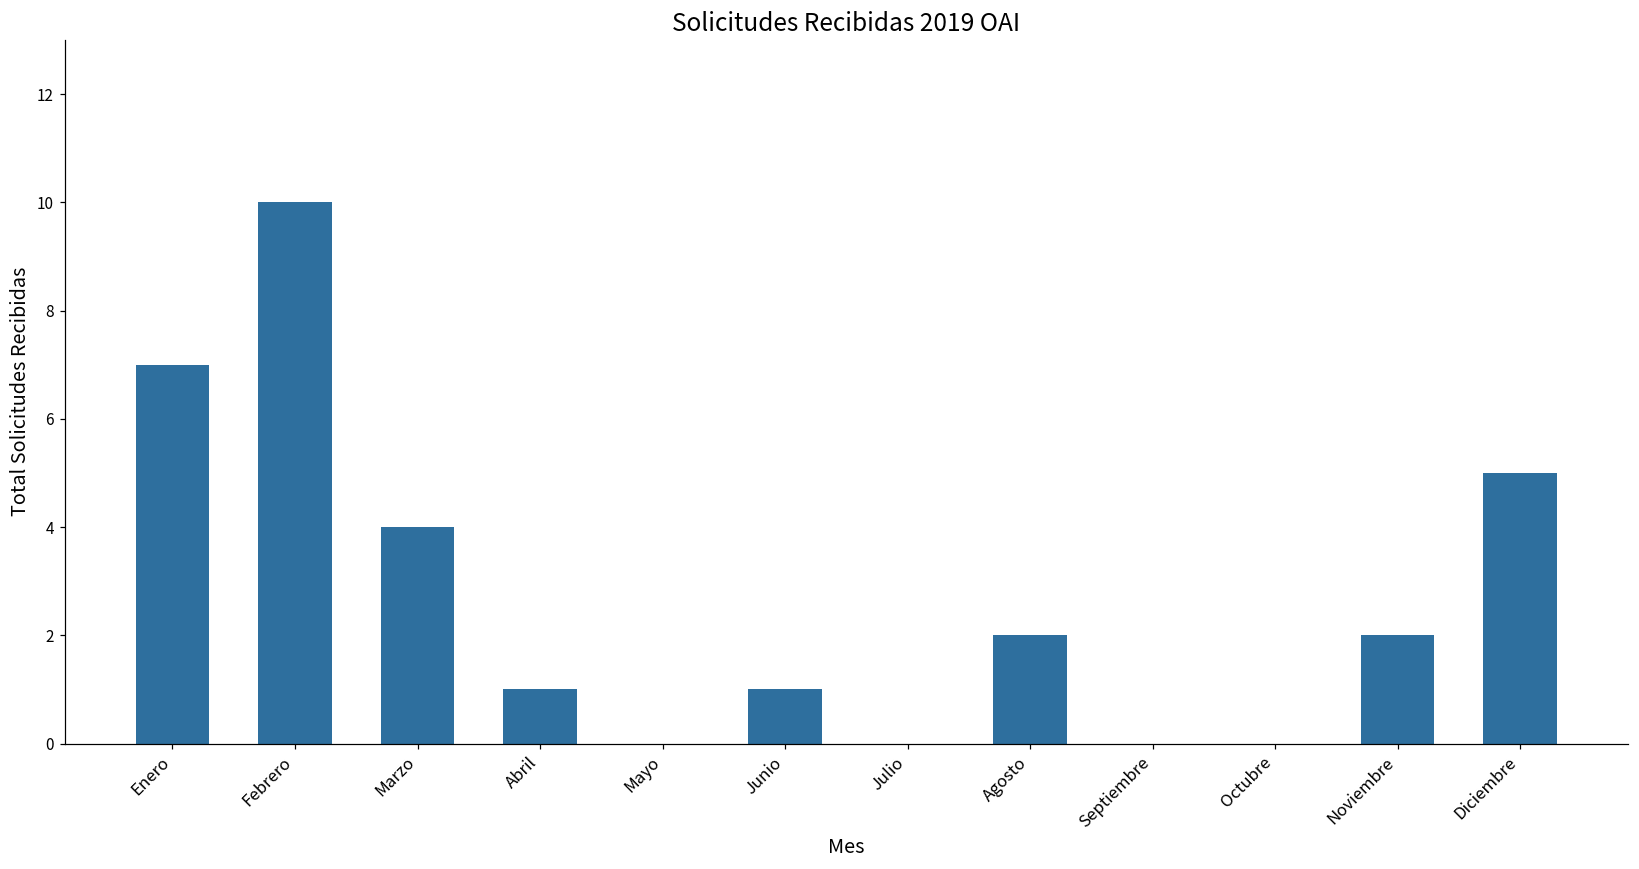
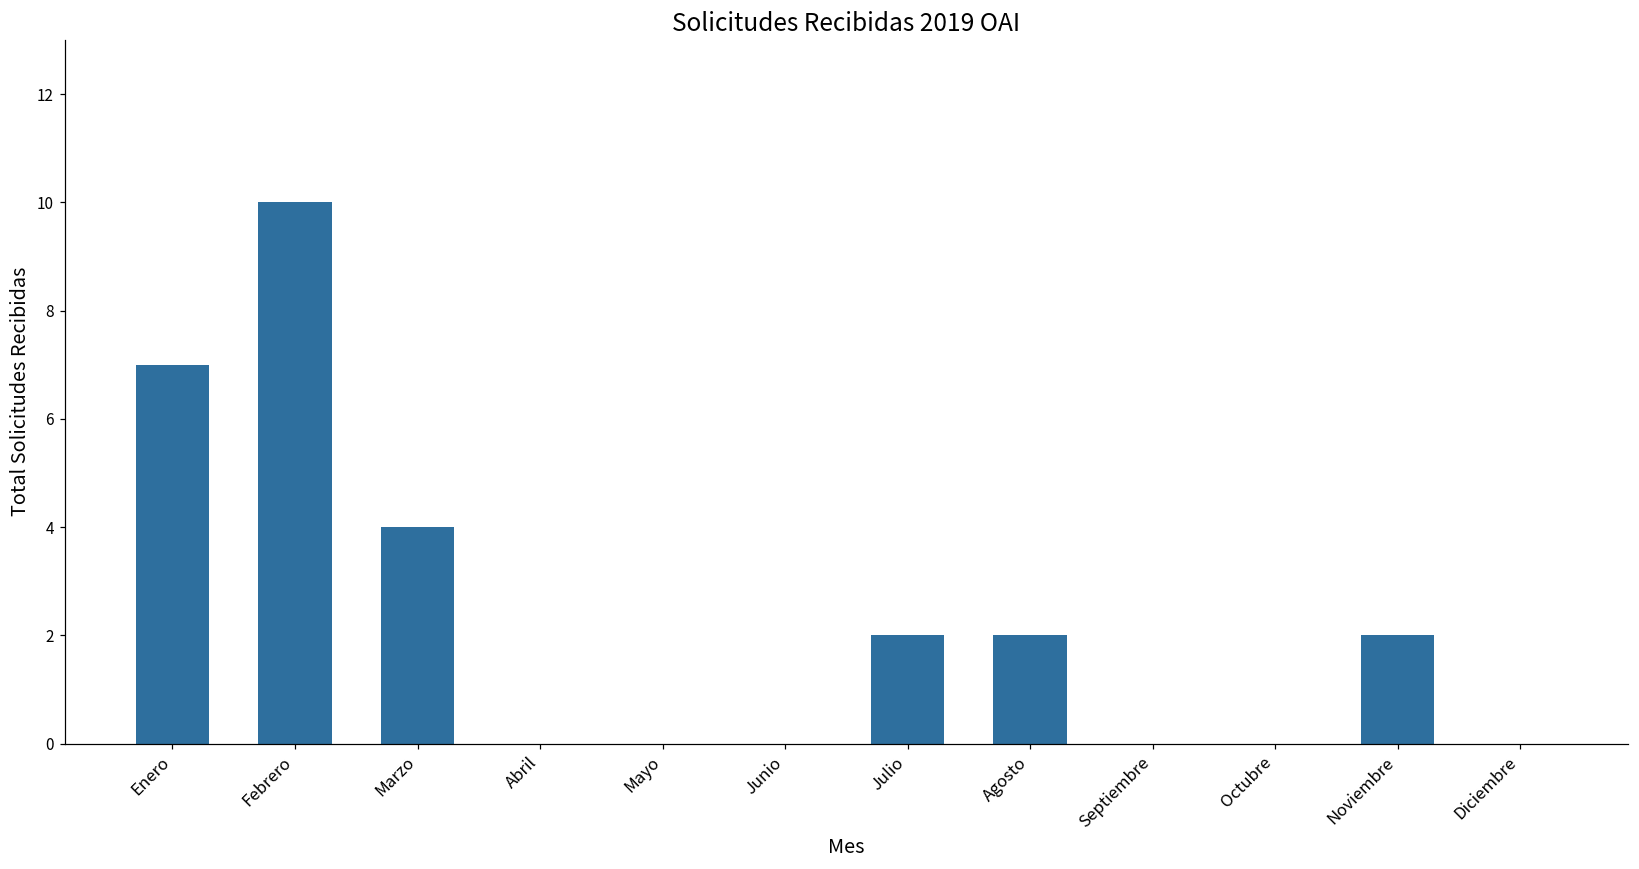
Abril: 1 -> 0
Junio: 1 -> 0
Julio: 0 -> 2
Diciembre: 5 -> 0
